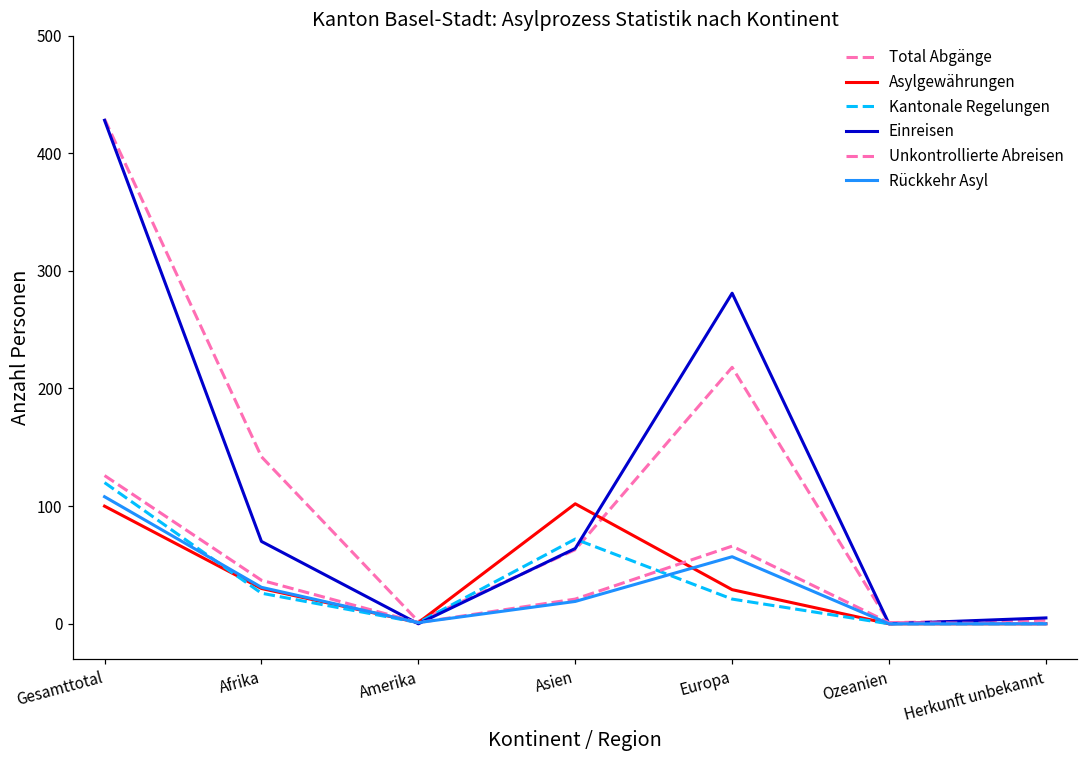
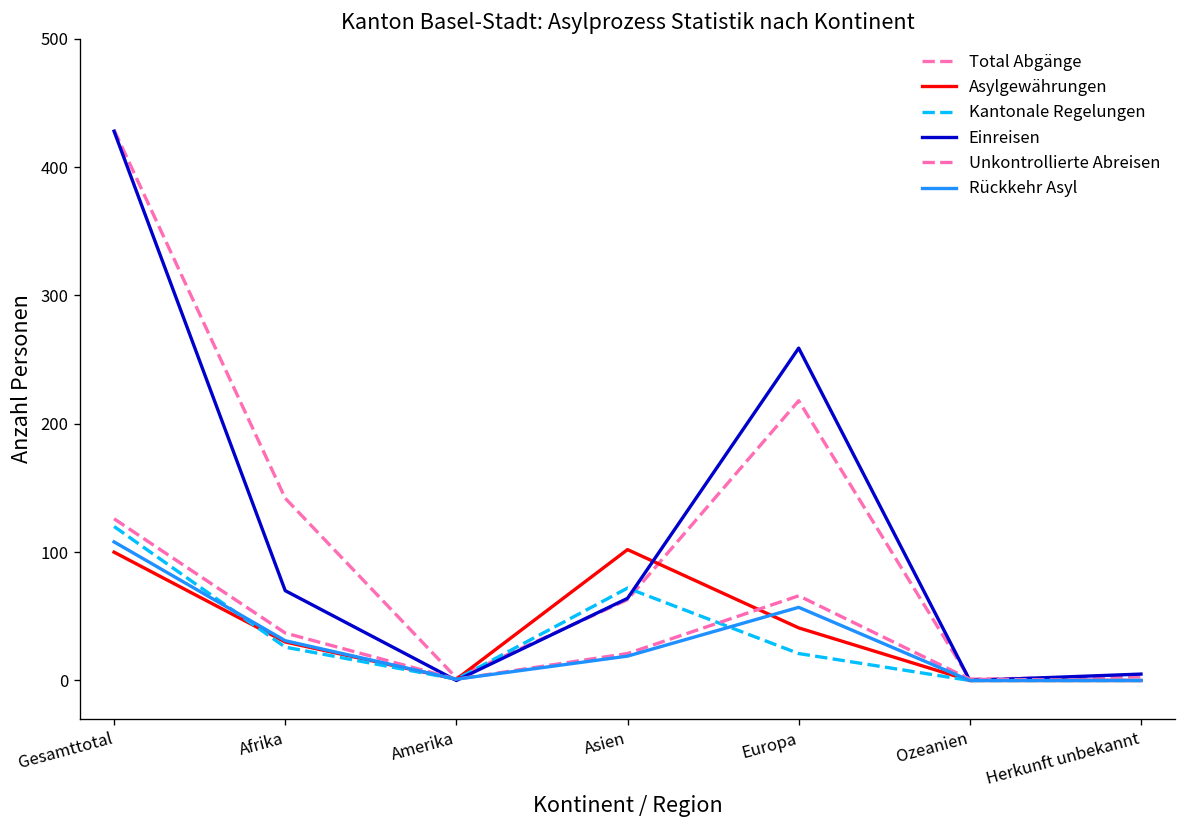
Asylgewährungen, Europa: 29 -> 41
Einreisen, Europa: 281 -> 259
